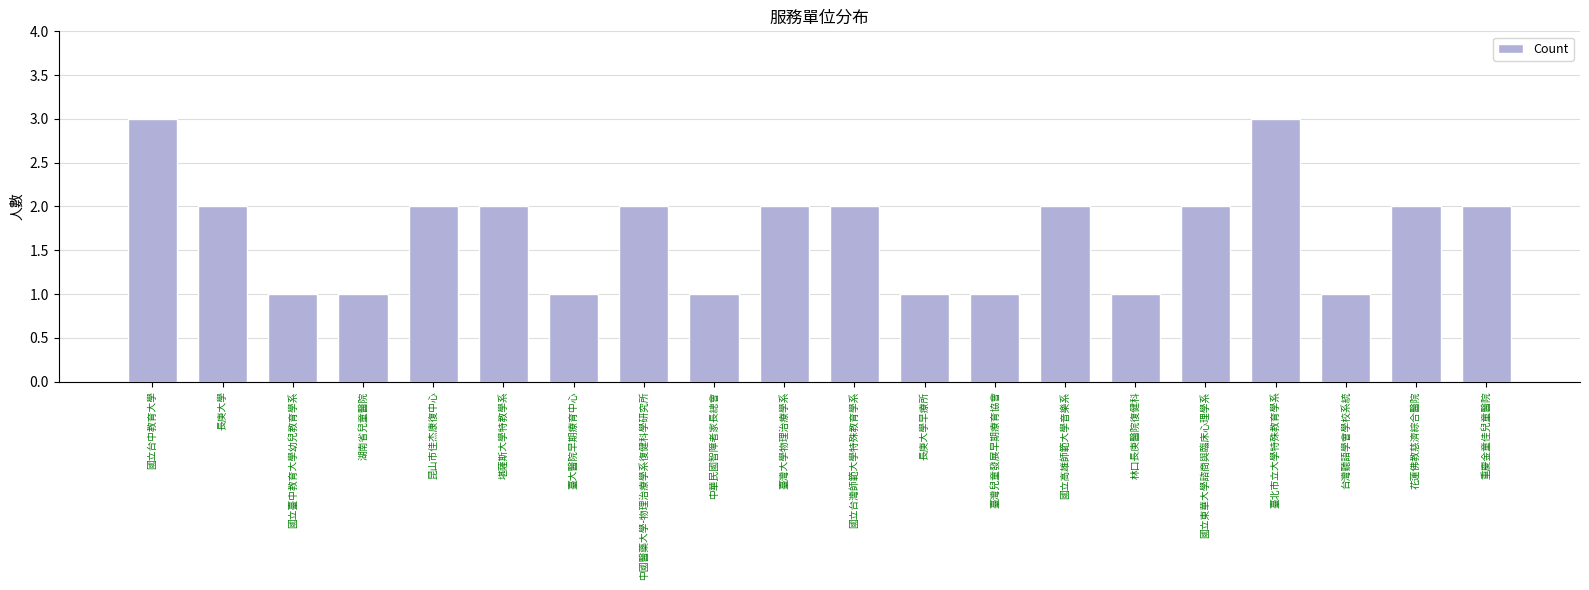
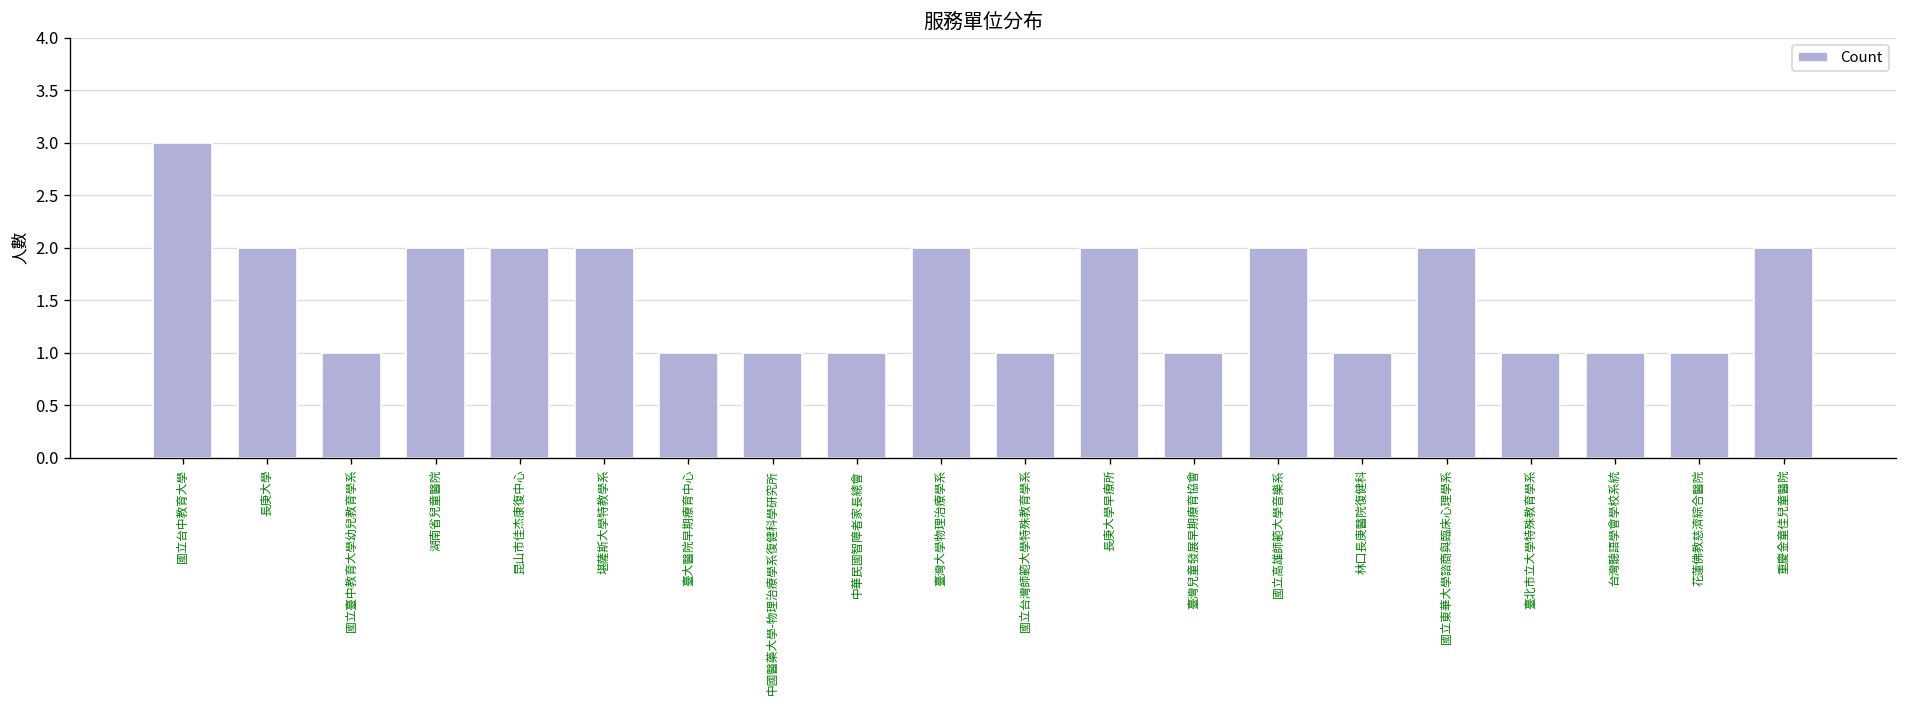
湖南省兒童醫院: 1 -> 2
中國醫藥大學-物理治療學系復健科學研究所: 2 -> 1
國立台灣師範大學特殊教育學系: 2 -> 1
長庚大學早療所: 1 -> 2
臺北市立大學特殊教育學系: 3 -> 1
花蓮佛教慈濟綜合醫院: 2 -> 1
